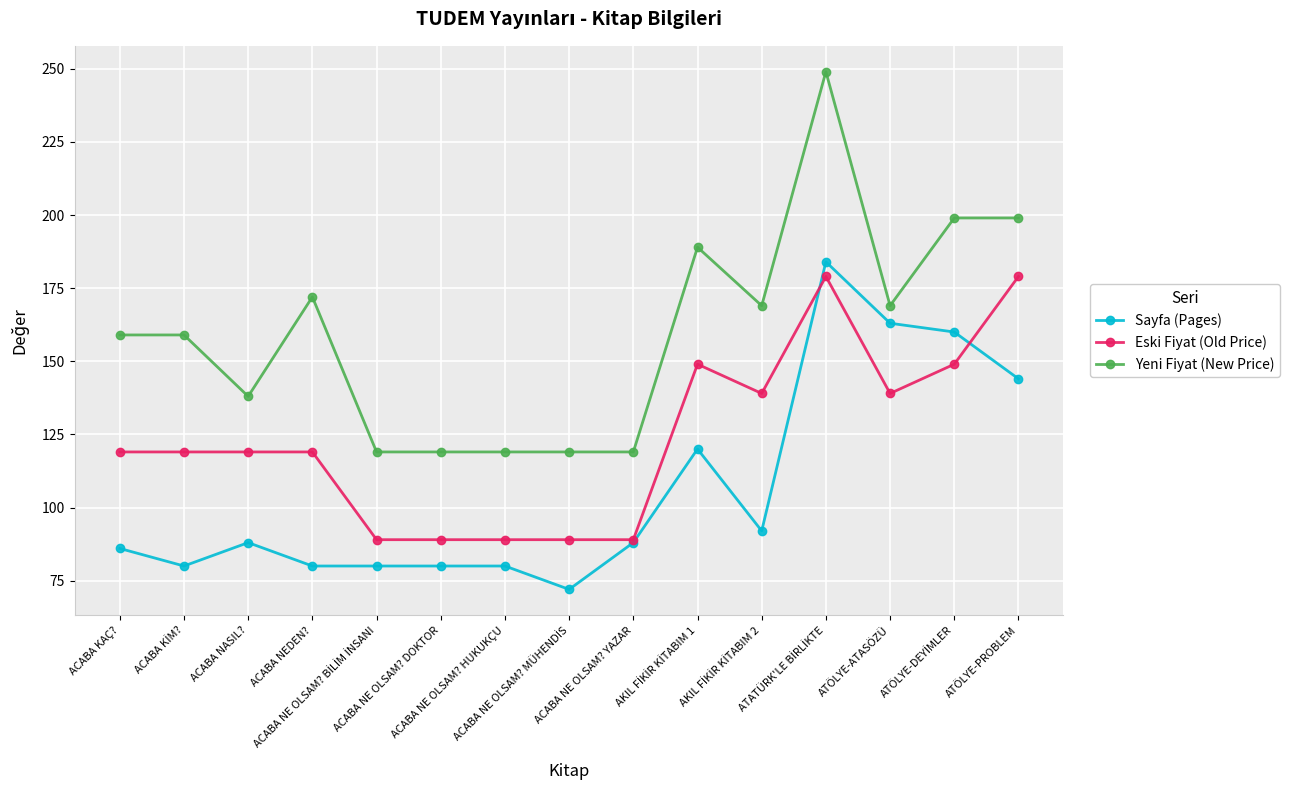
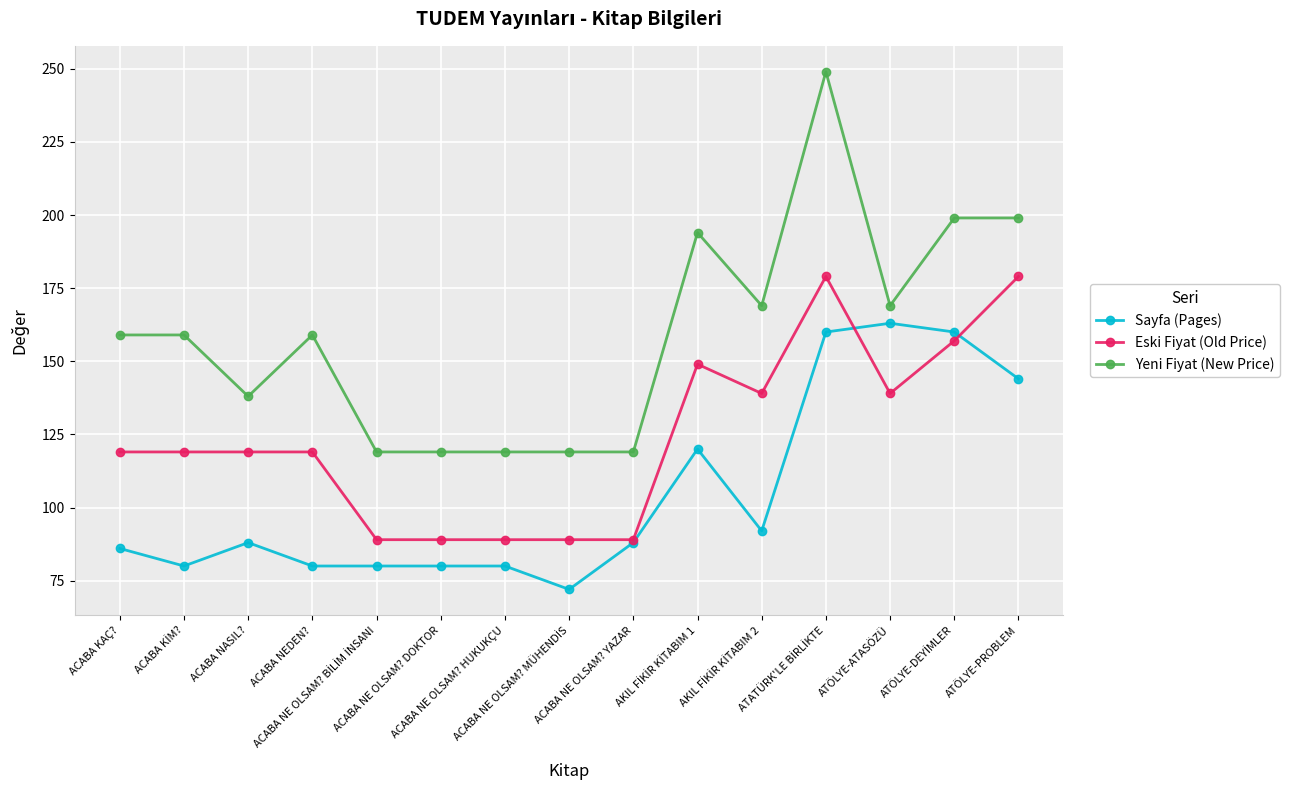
Yeni Fiyat (New Price), ACABA NEDEN?: 172 -> 159
Yeni Fiyat (New Price), AKIL FİKİR KİTABIM 1: 189 -> 194
Sayfa (Pages), ATATÜRK'LE BİRLİKTE: 184 -> 160
Eski Fiyat (Old Price), ATÖLYE-DEYİMLER: 149 -> 157
